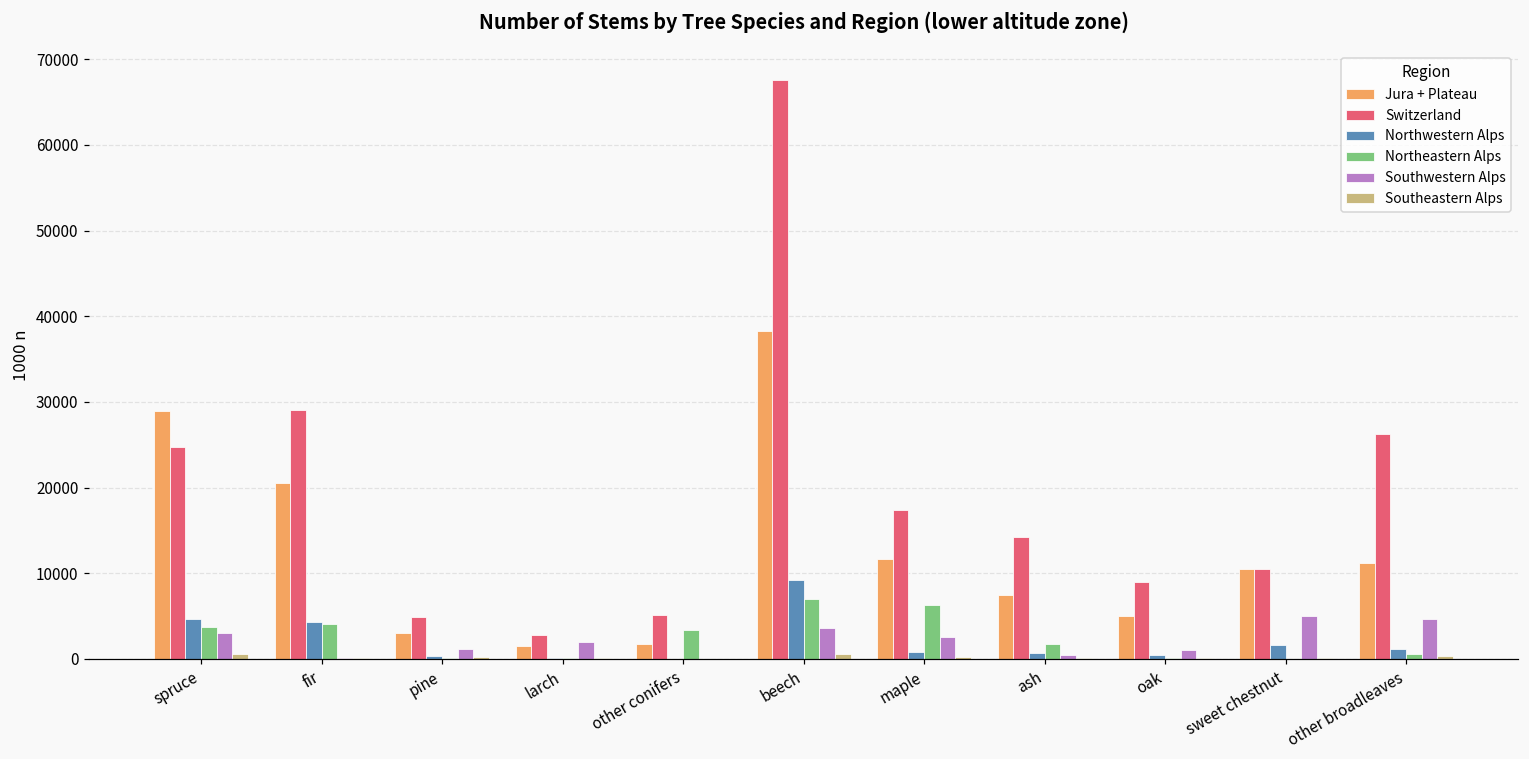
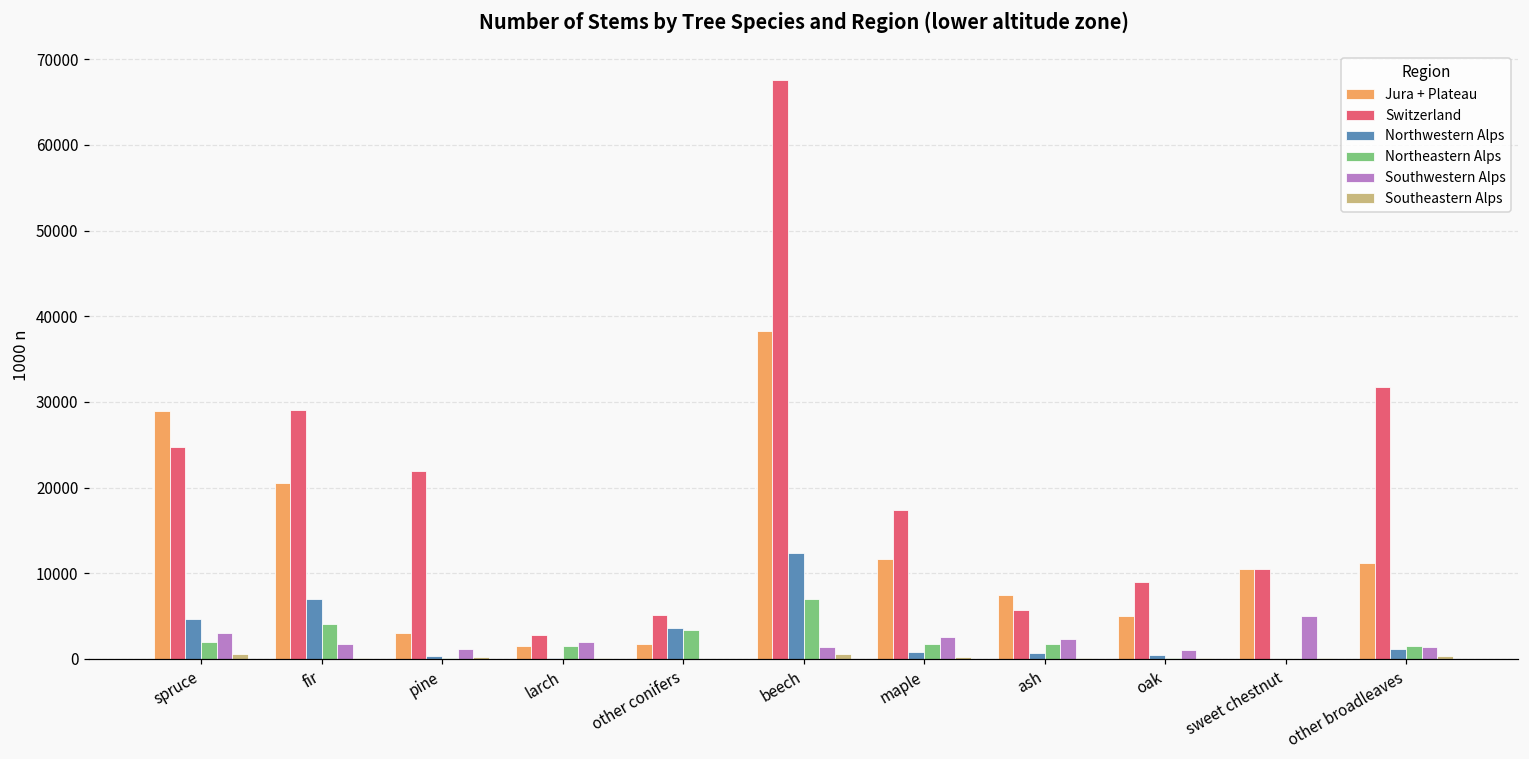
Northeastern Alps, spruce: 4000 -> 2000
Northwestern Alps, fir: 4000 -> 7000
Southwestern Alps, fir: 0 -> 2000
Switzerland, pine: 5000 -> 22000
Northeastern Alps, larch: 0 -> 2000
Northwestern Alps, other conifers: 0 -> 4000
Northwestern Alps, beech: 9000 -> 12000
Southwestern Alps, beech: 4000 -> 1000
Northeastern Alps, maple: 6000 -> 2000
Switzerland, ash: 14000 -> 6000
Southwestern Alps, ash: 0 -> 2000
Northwestern Alps, sweet chestnut: 2000 -> 0
Switzerland, other broadleaves: 26000 -> 32000
Northeastern Alps, other broadleaves: 1000 -> 2000
Southwestern Alps, other broadleaves: 5000 -> 1000
